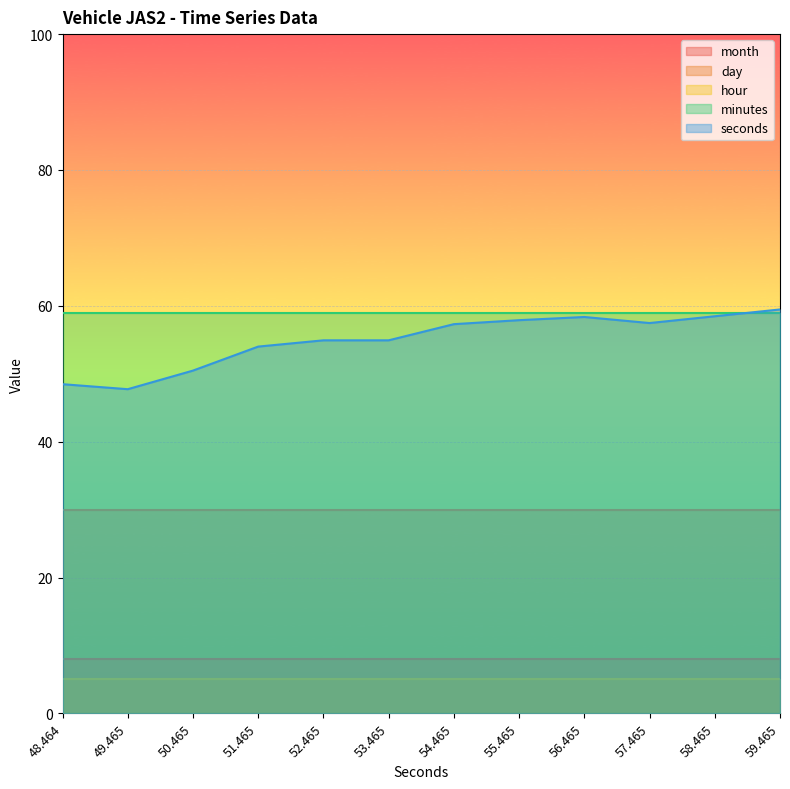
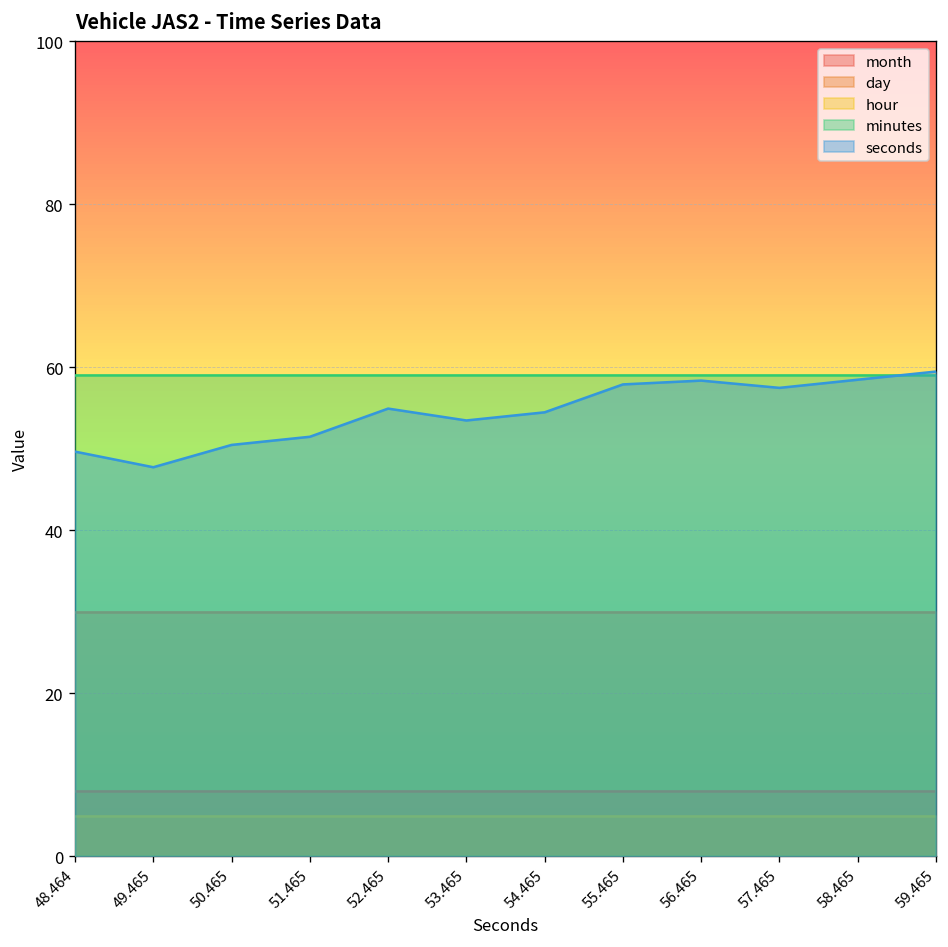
seconds, 48.464: 48 -> 50
seconds, 51.465: 54 -> 51
seconds, 53.465: 55 -> 53
seconds, 54.465: 57 -> 54
